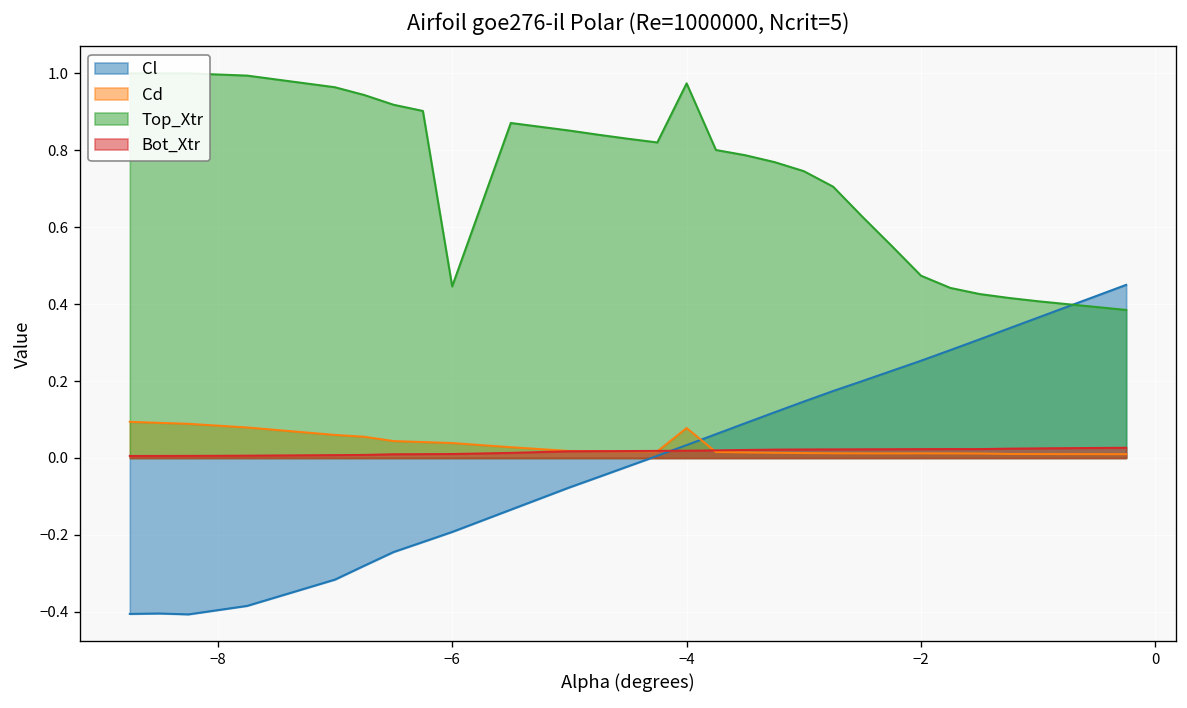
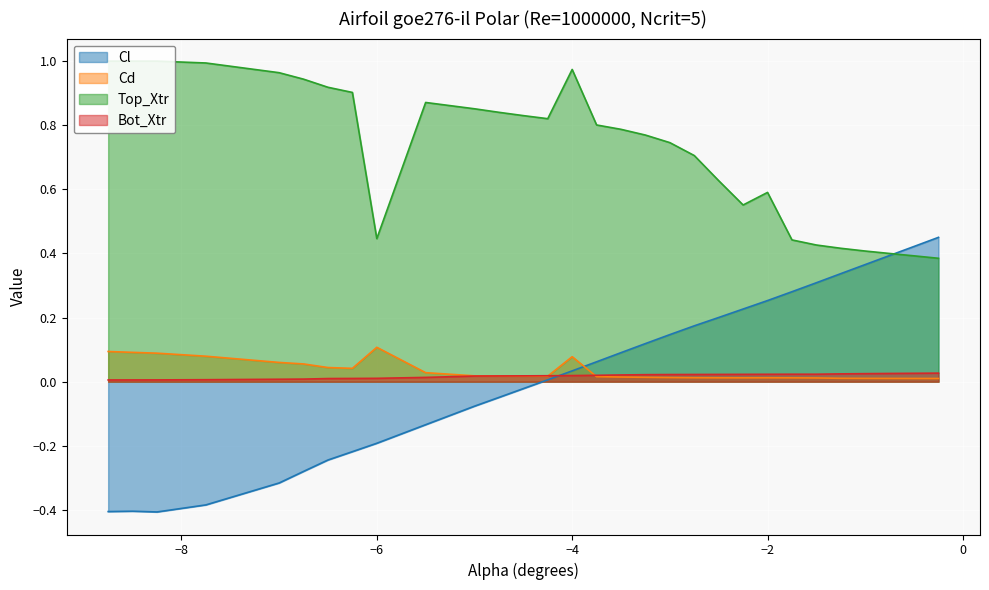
Cd, −6: 0.04 -> 0.11
Top_Xtr, −2: 0.47 -> 0.59
